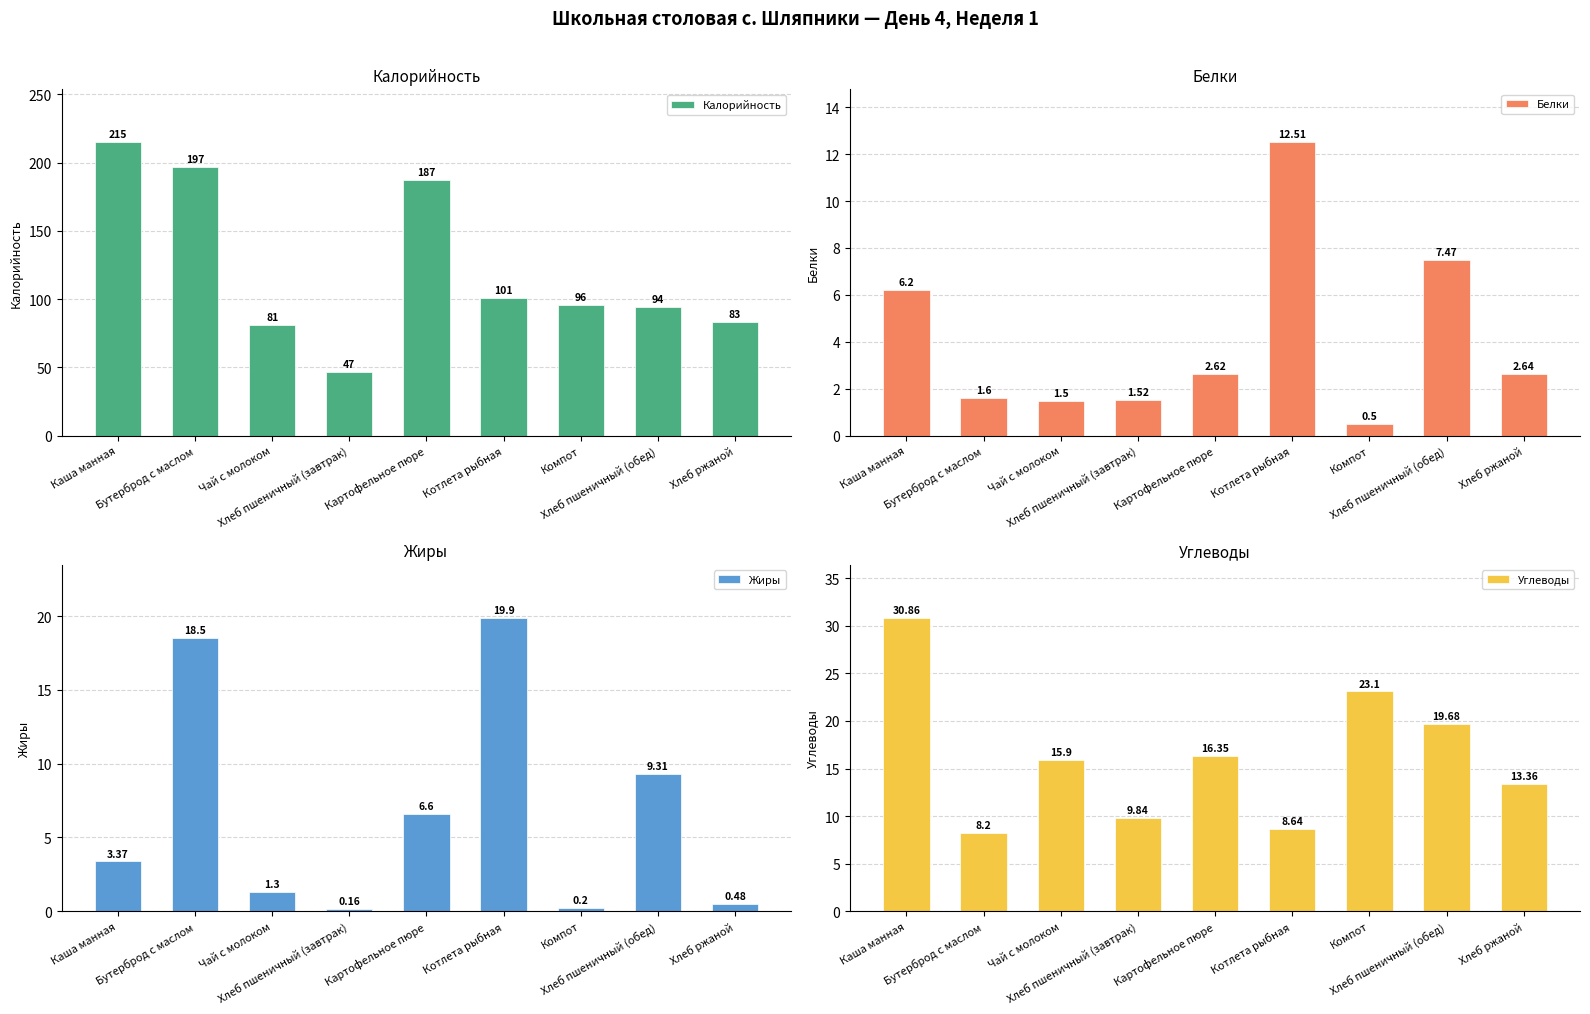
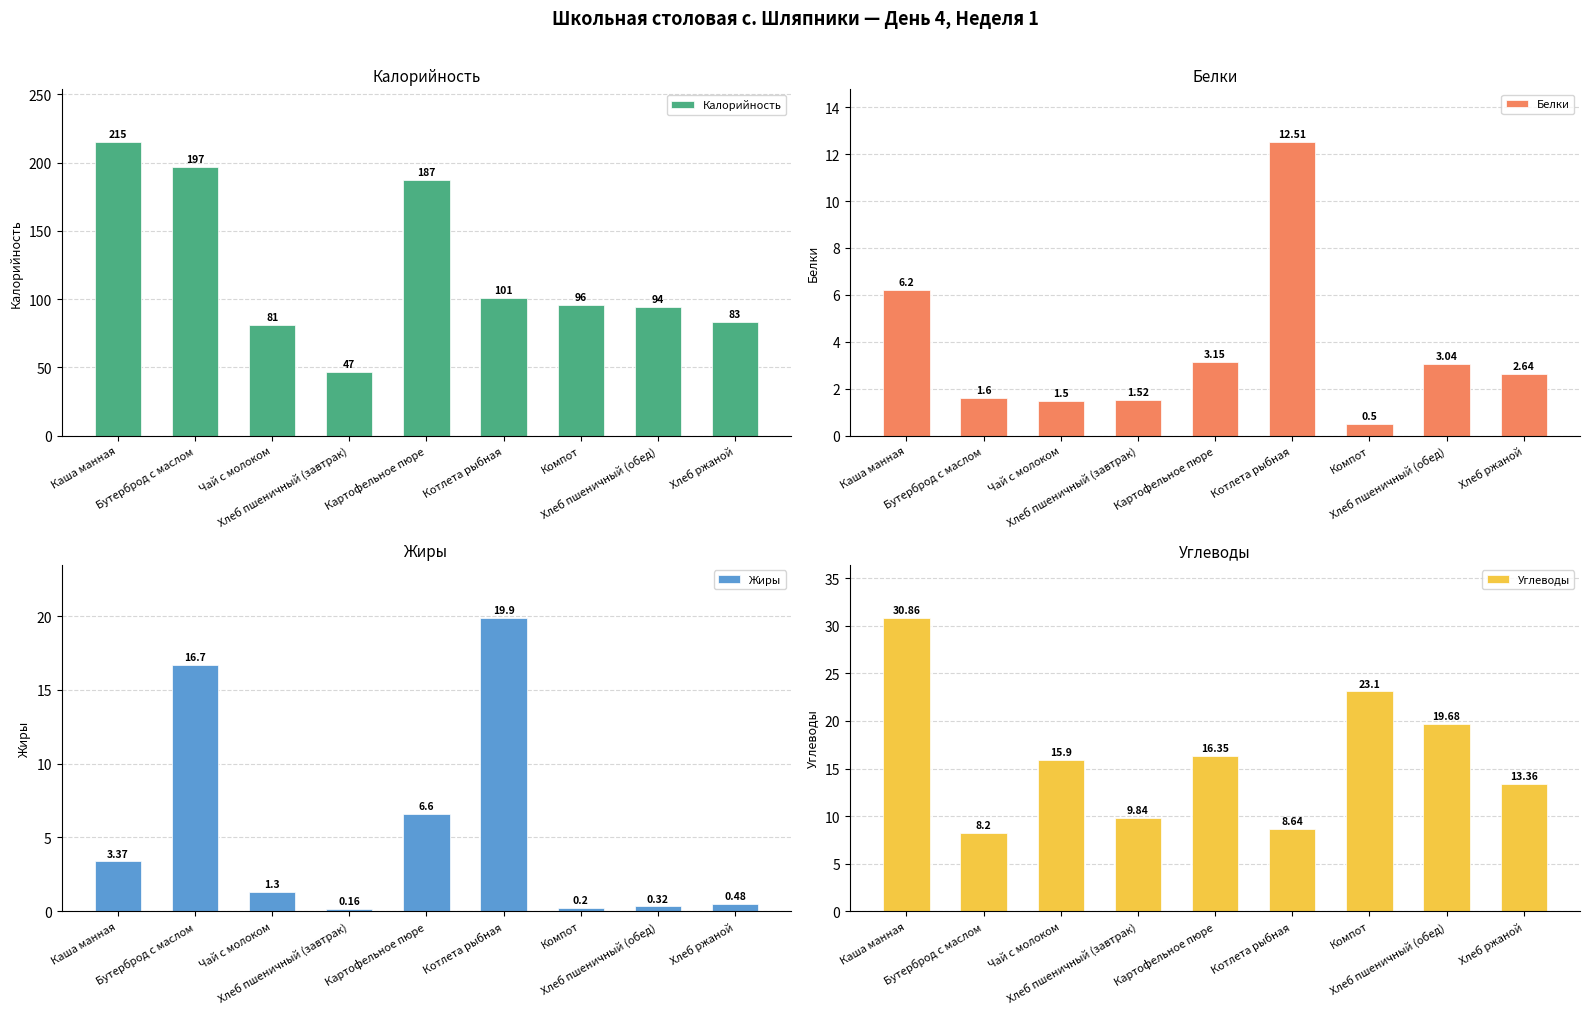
Белки, Картофельное пюре: 2.62 -> 3.15
Белки, Хлеб пшеничный (обед): 7.47 -> 3.04
Жиры, Бутерброд с маслом: 18.5 -> 16.7
Жиры, Хлеб пшеничный (обед): 9.31 -> 0.32
